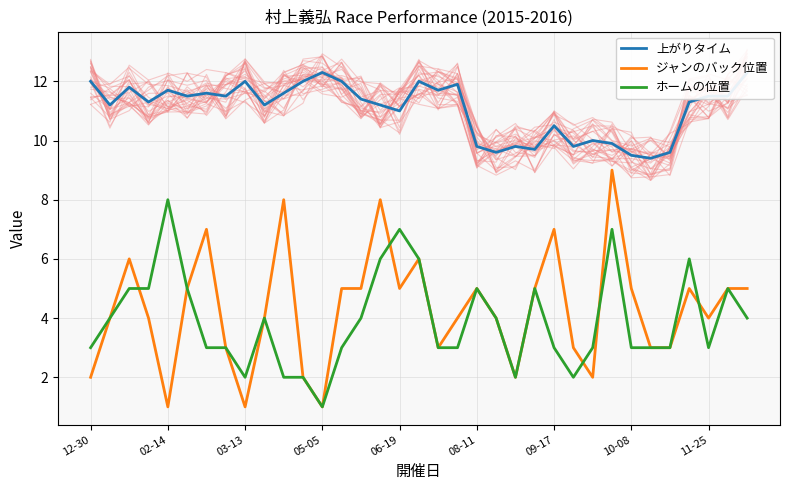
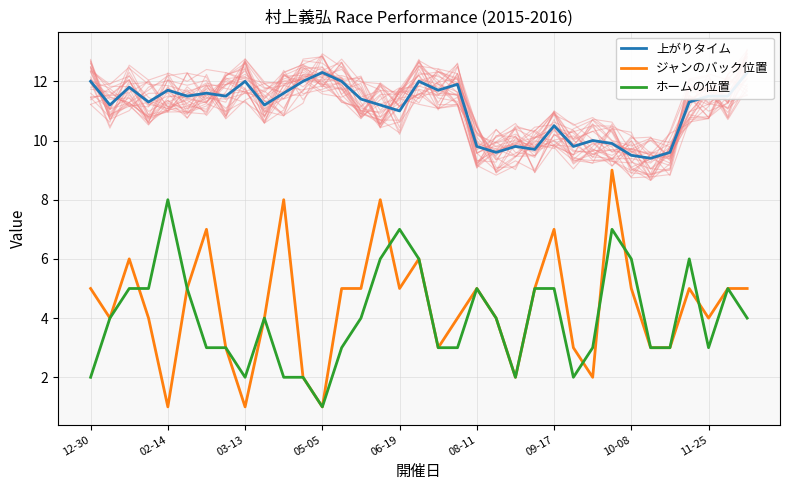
ジャンのバック位置, 12-30: 2 -> 5
ホームの位置, 12-30: 3 -> 2
ホームの位置, 09-17: 3 -> 5
ホームの位置, 10-08: 3 -> 6
